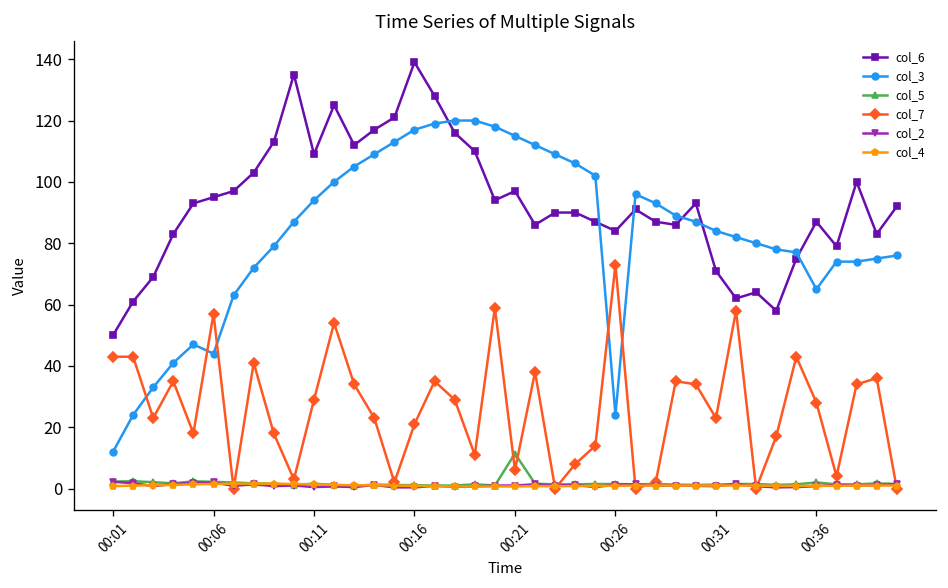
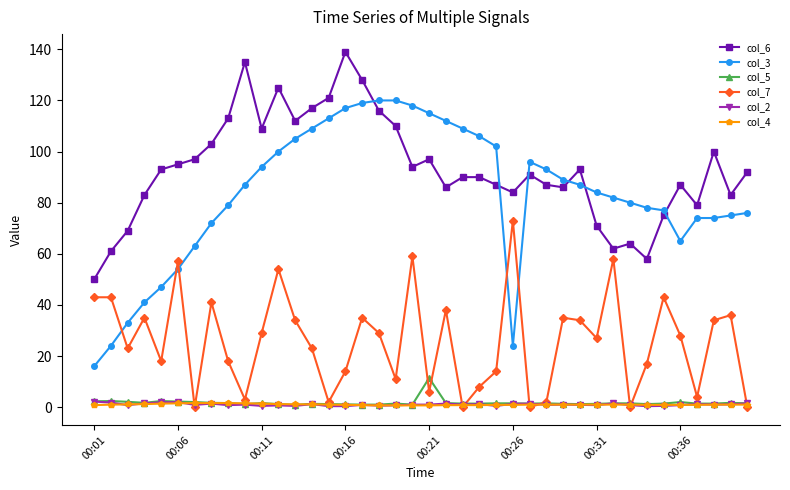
col_3, 00:01: 12 -> 16
col_3, 00:06: 44 -> 54
col_7, 00:16: 21 -> 14
col_7, 00:31: 23 -> 27
